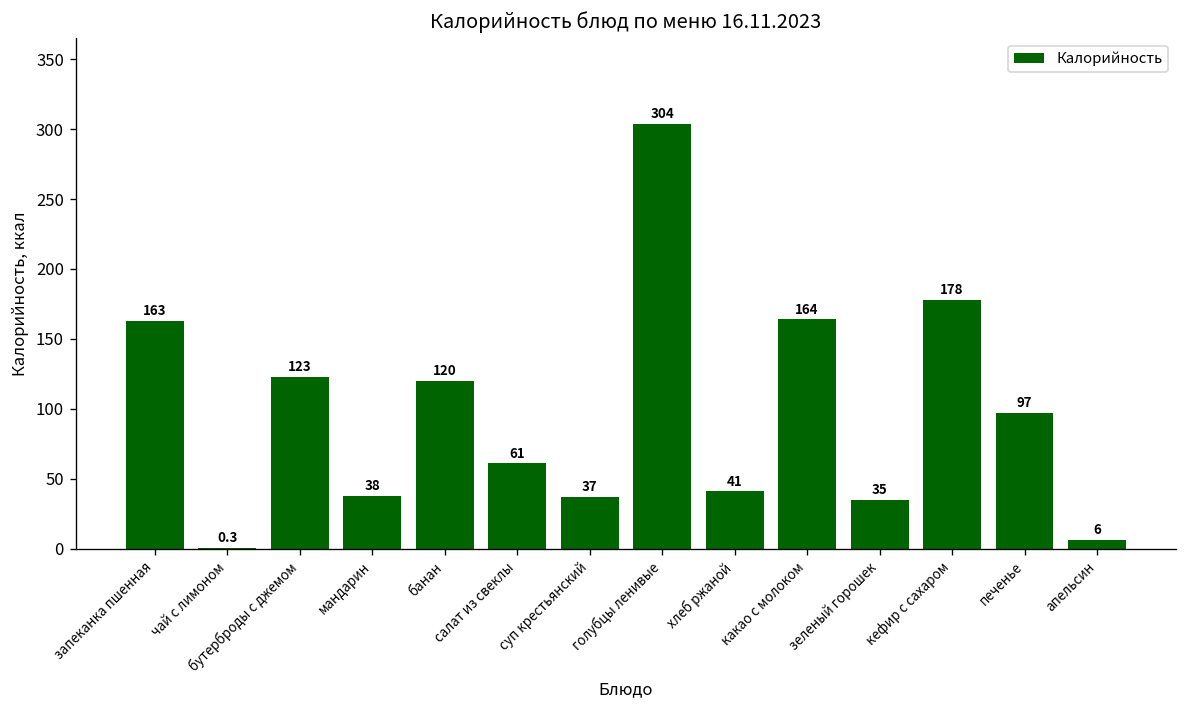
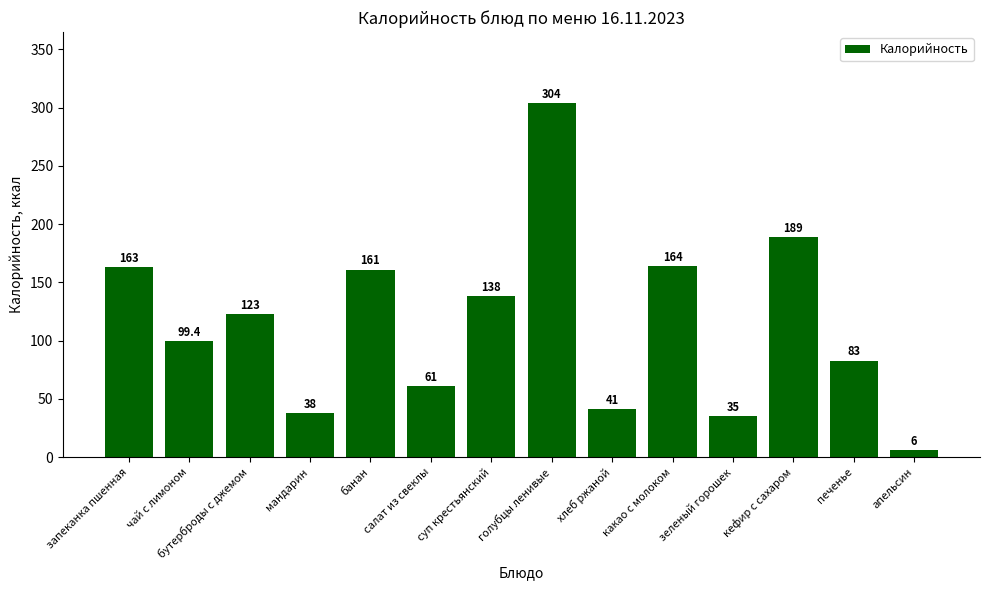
чай с лимоном: 0.3 -> 99.4
банан: 120 -> 161
суп крестьянский: 37 -> 138
кефир с сахаром: 178 -> 189
печенье: 97 -> 83
